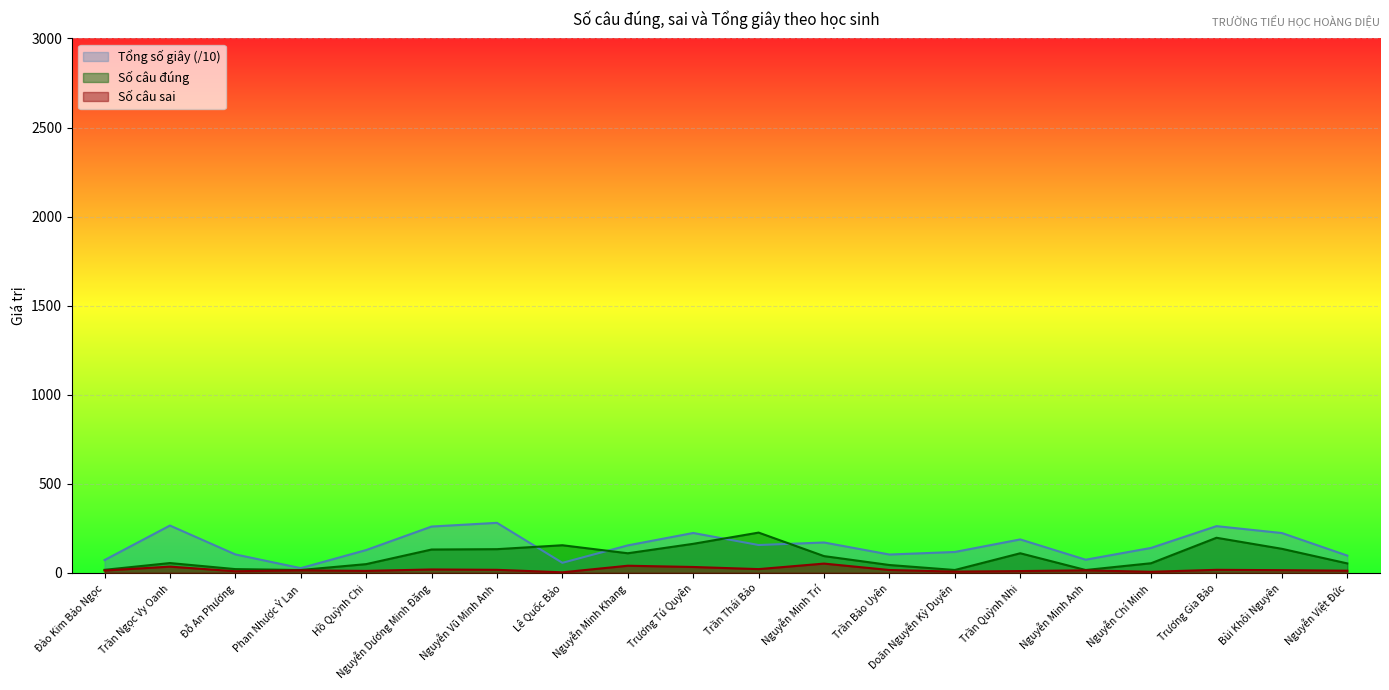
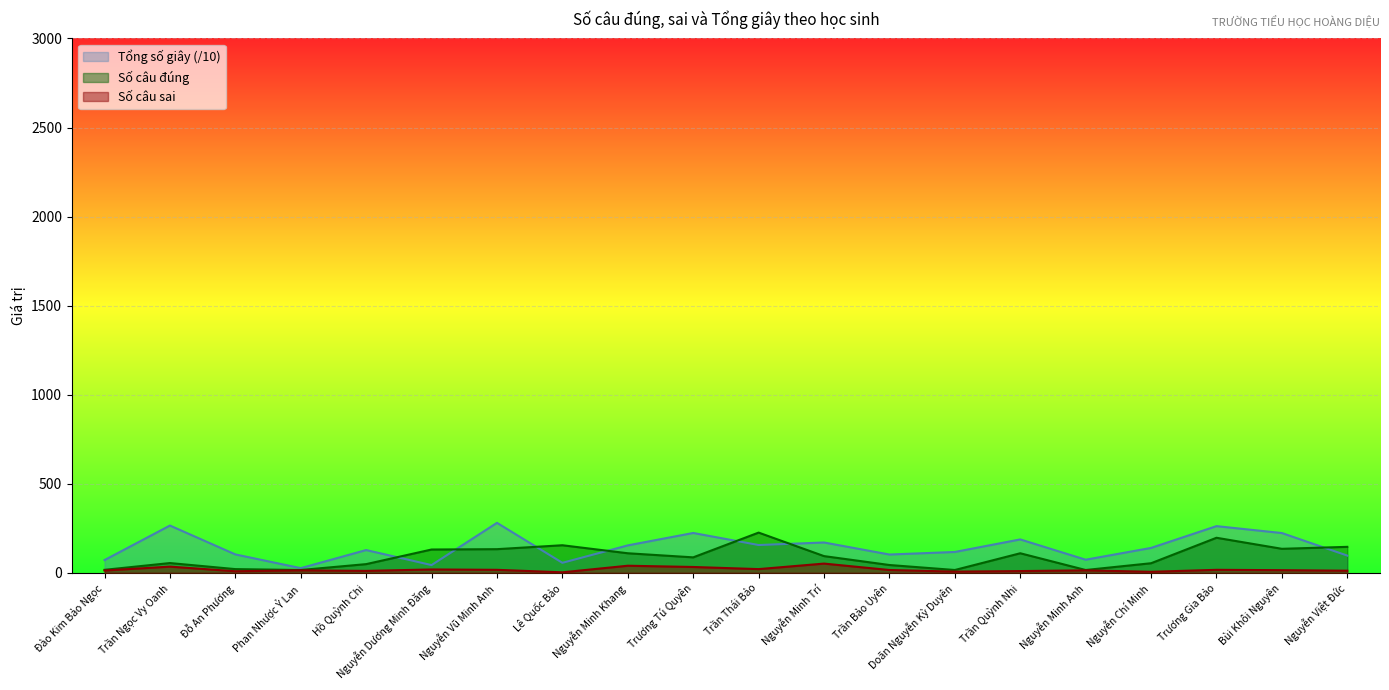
Tổng số giây (/10), Nguyễn Dương Minh Đăng: 260 -> 40
Số câu đúng, Trương Tú Quyên: 160 -> 90
Số câu đúng, Nguyễn Việt Đức: 50 -> 150
